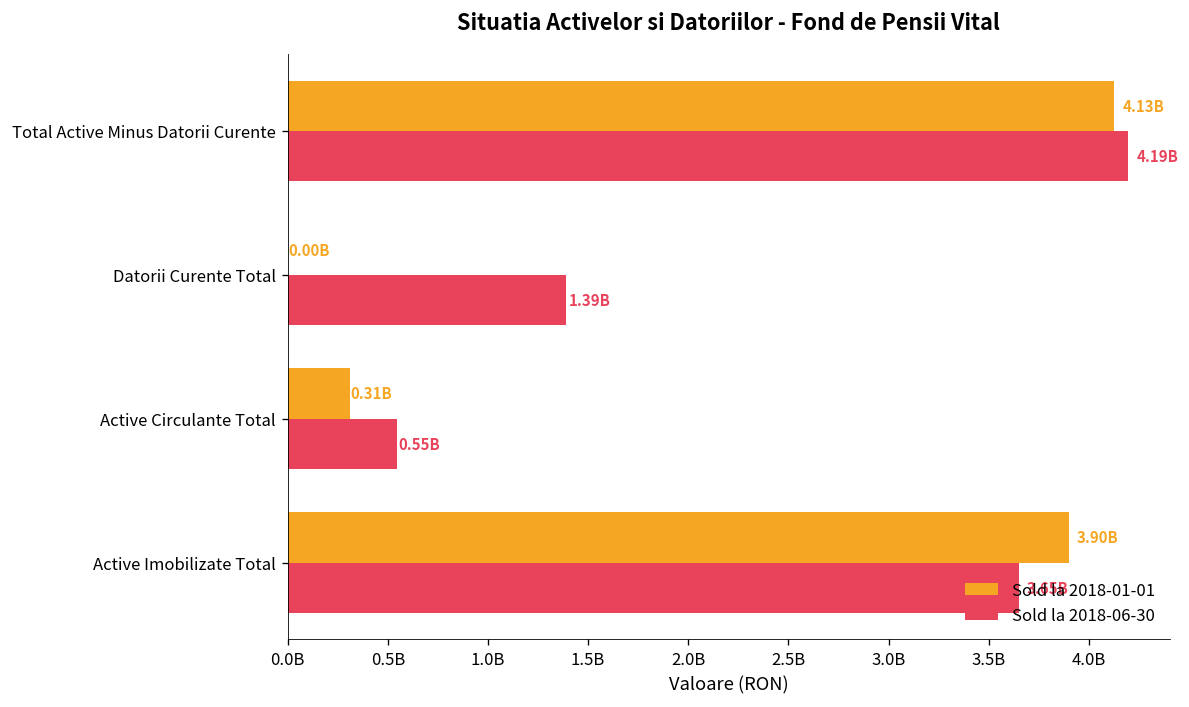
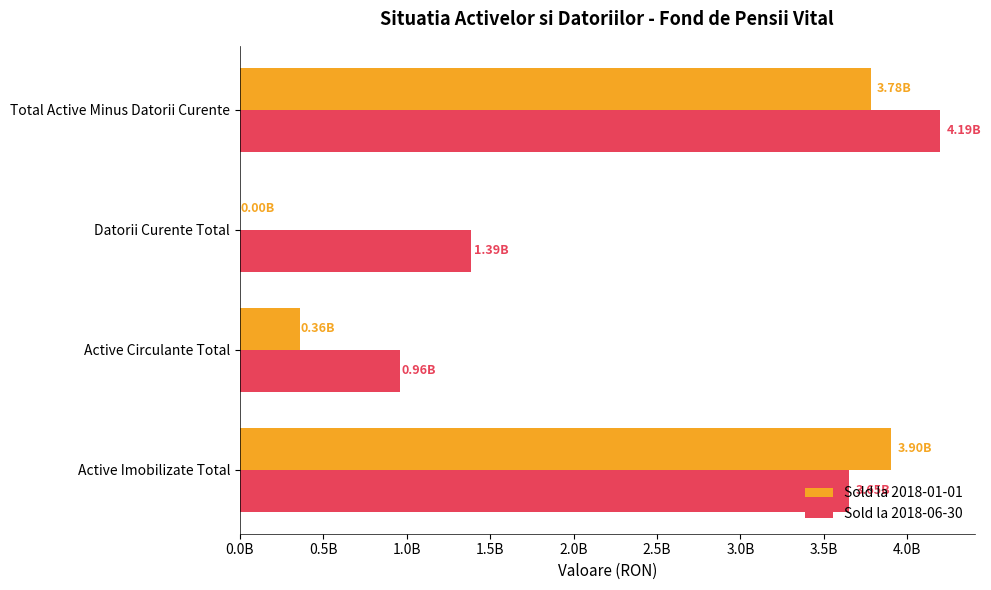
Sold la 2018-01-01, Total Active Minus Datorii Curente: 4.13B -> 3.78B
Sold la 2018-01-01, Active Circulante Total: 0.31B -> 0.36B
Sold la 2018-06-30, Active Circulante Total: 0.55B -> 0.96B
